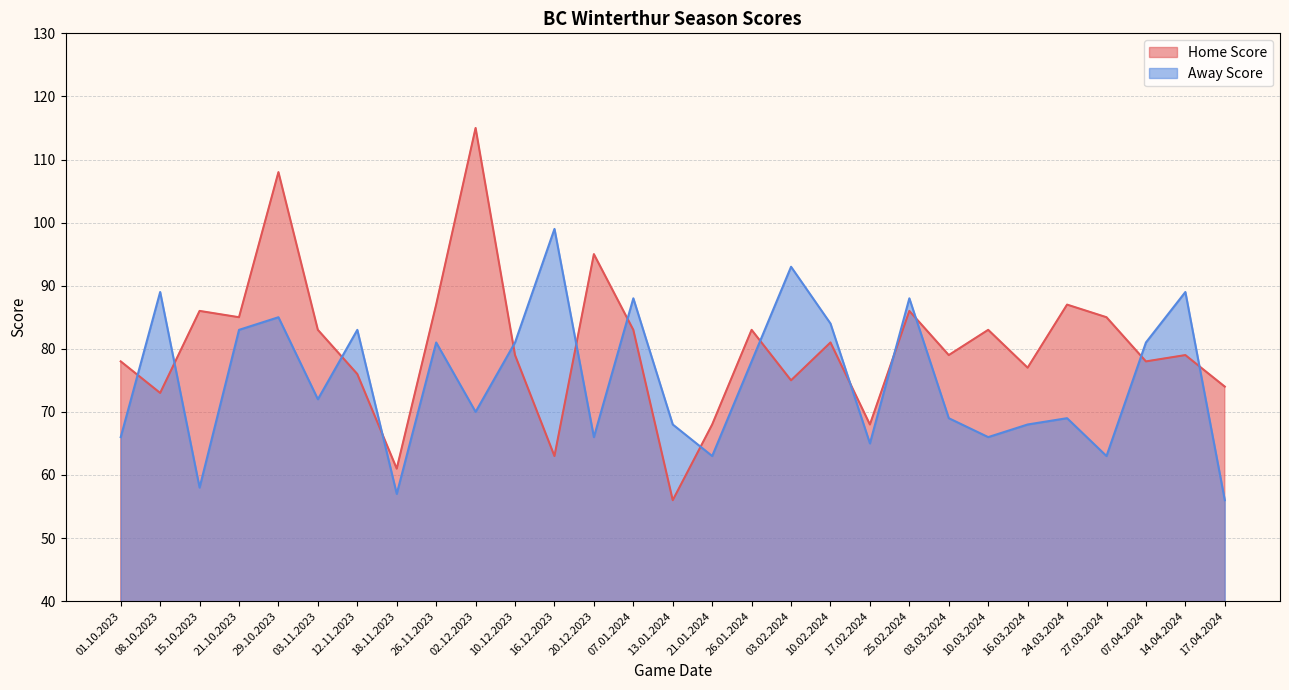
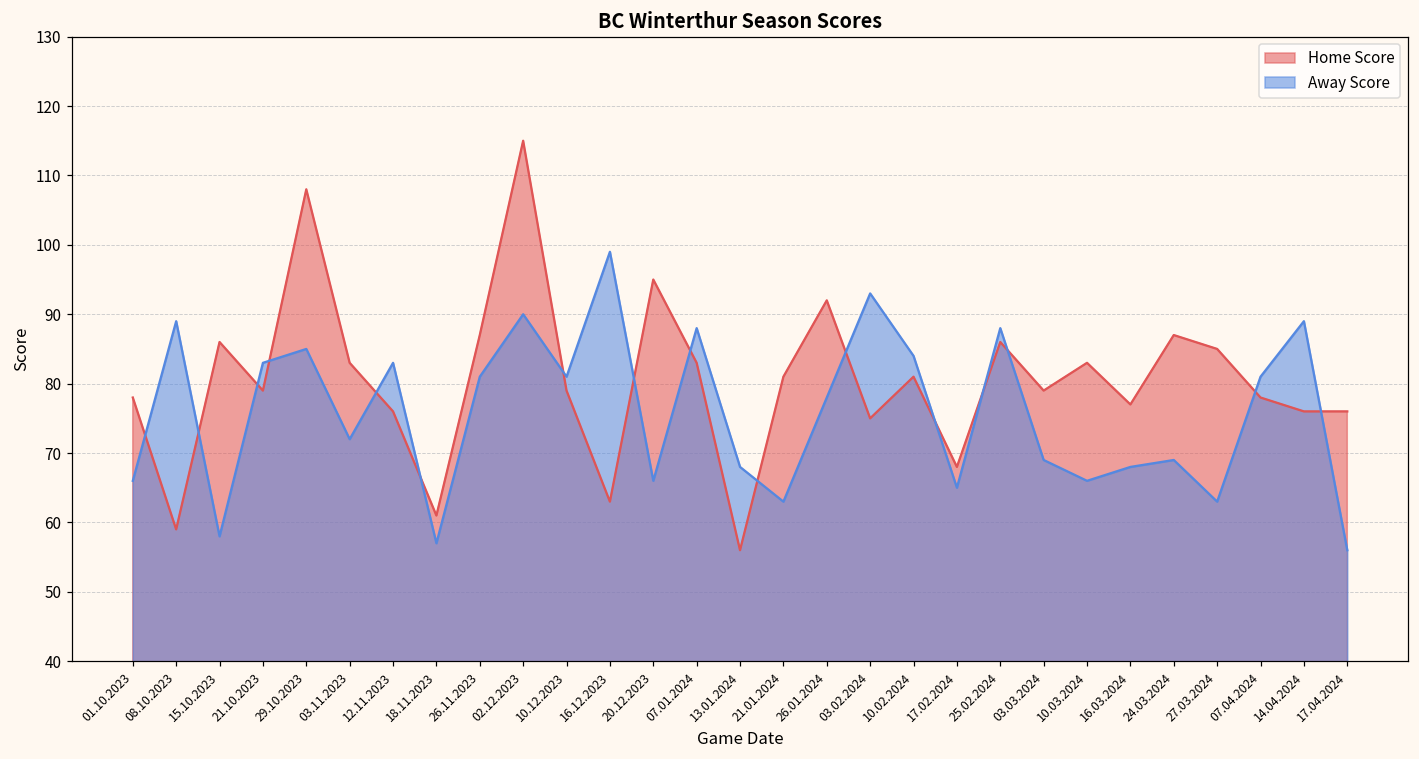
Home Score, 08.10.2023: 73 -> 59
Home Score, 21.10.2023: 85 -> 79
Away Score, 02.12.2023: 70 -> 90
Home Score, 21.01.2024: 68 -> 81
Home Score, 26.01.2024: 83 -> 92
Home Score, 14.04.2024: 79 -> 76
Home Score, 17.04.2024: 74 -> 76
